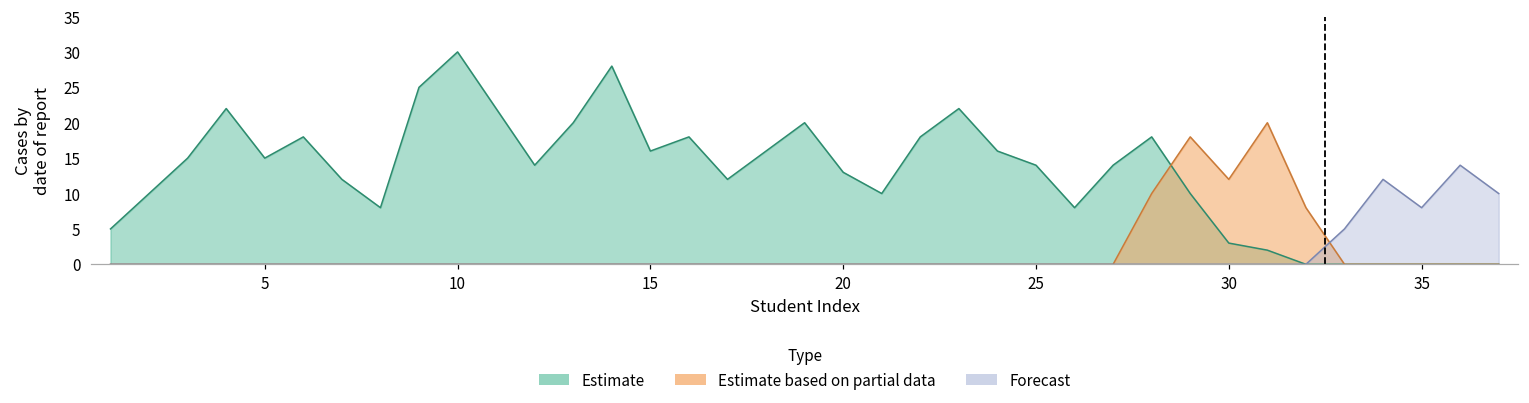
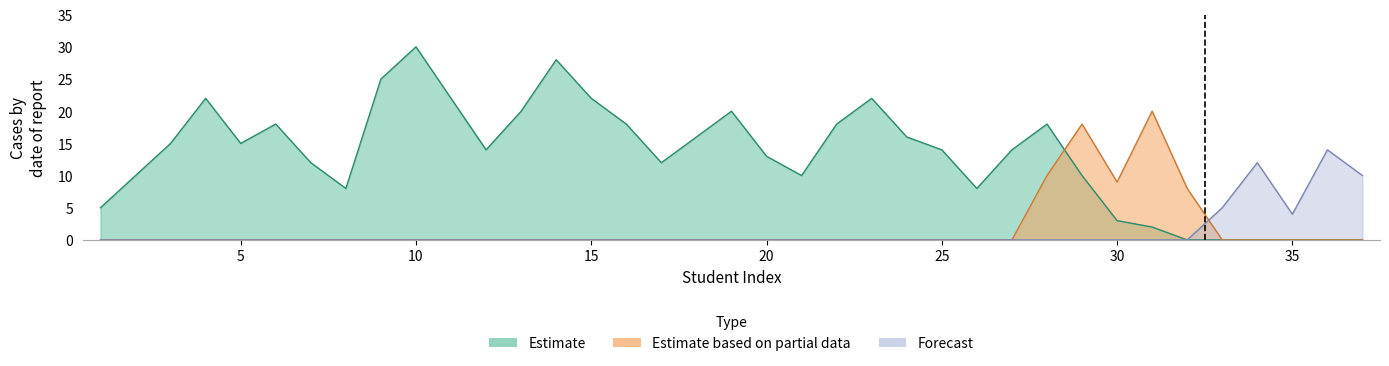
Estimate, 15: 16 -> 22
Estimate based on partial data, 30: 12 -> 9
Forecast, 35: 8 -> 4
